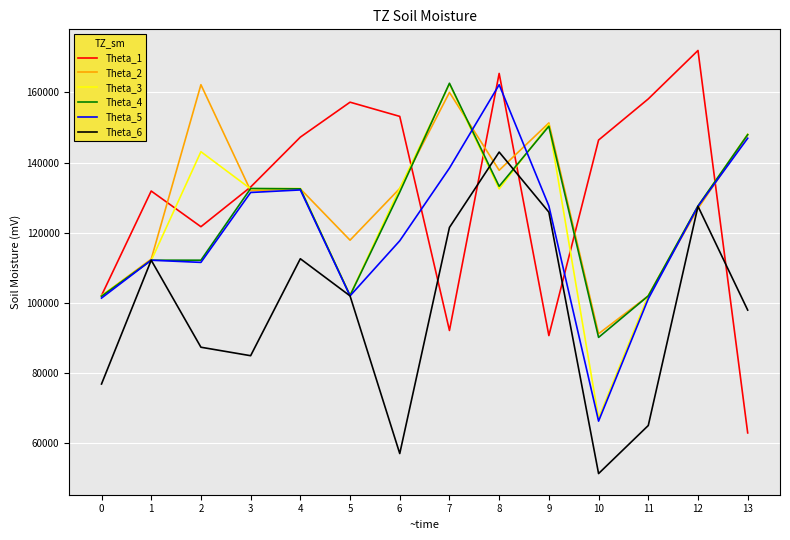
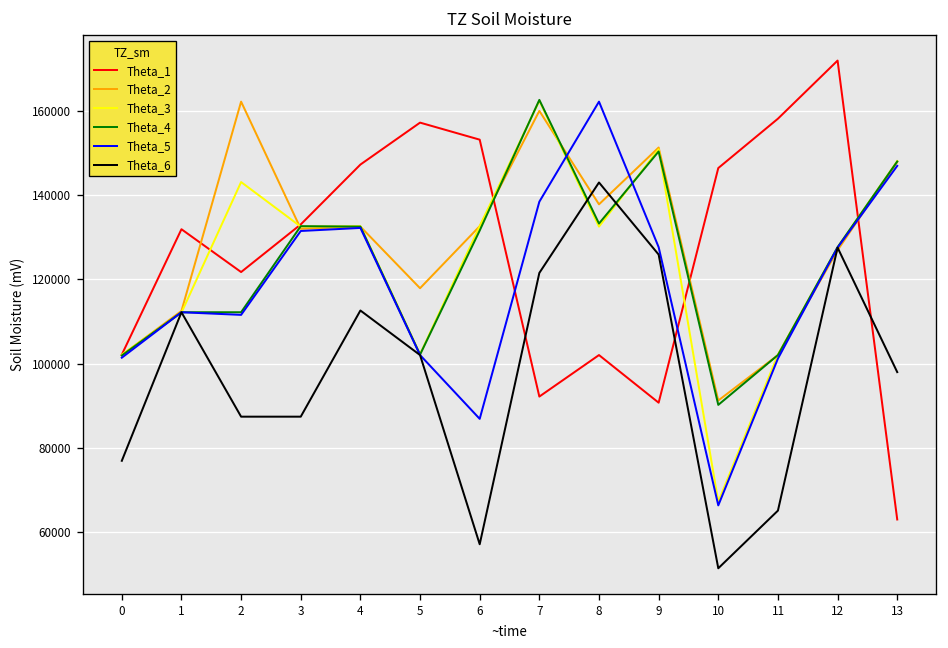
Theta_6, 3: 85000 -> 87000
Theta_5, 6: 118000 -> 87000
Theta_1, 8: 165000 -> 102000
